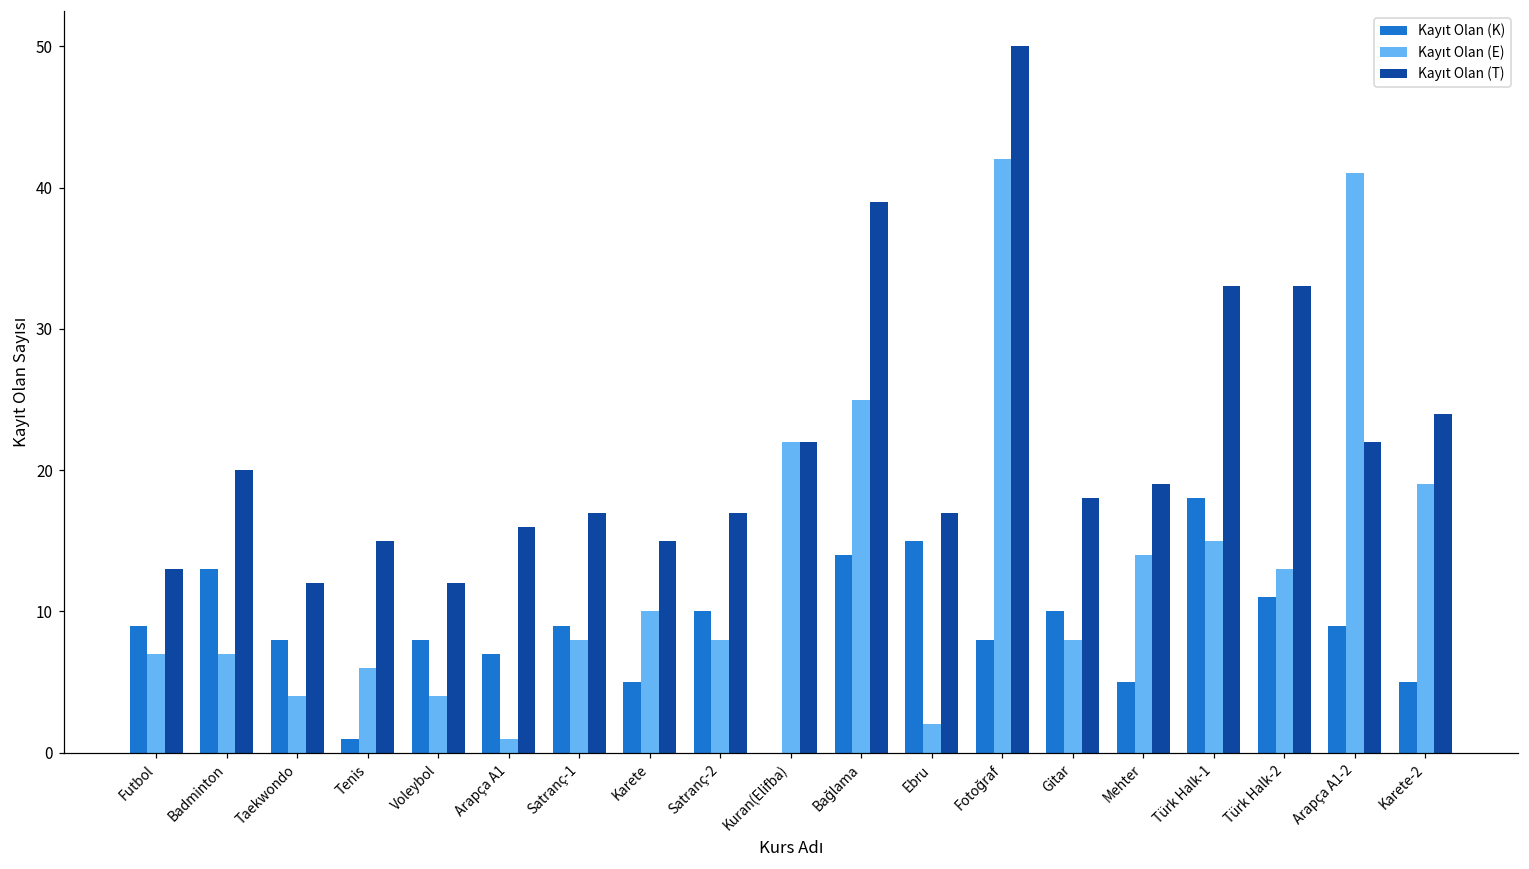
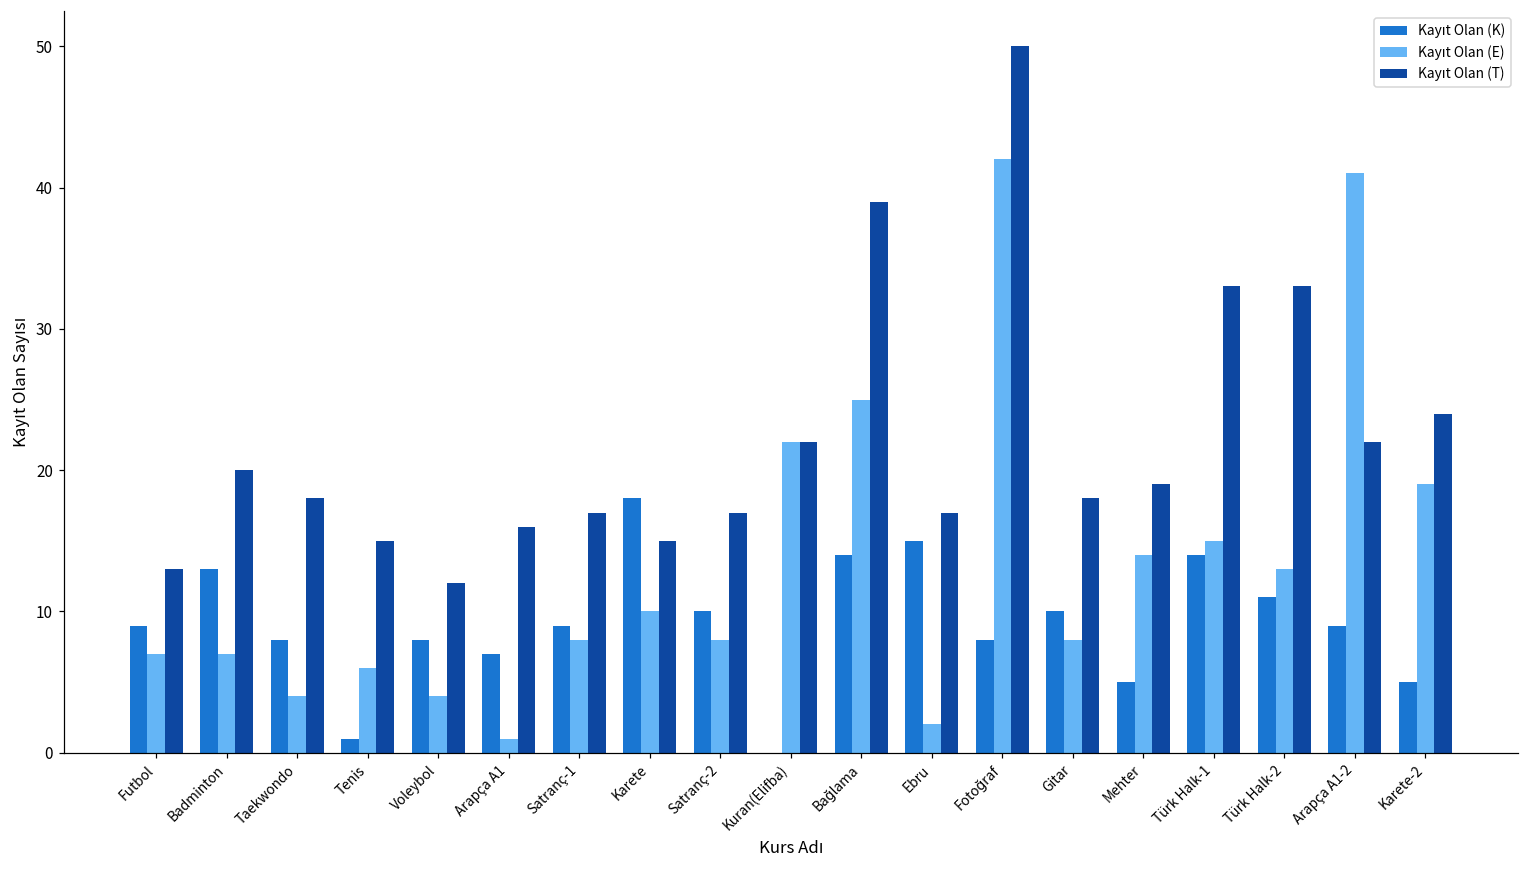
Kayıt Olan (T), Taekwondo: 12 -> 18
Kayıt Olan (K), Karete: 5 -> 18
Kayıt Olan (K), Türk Halk-1: 18 -> 14
